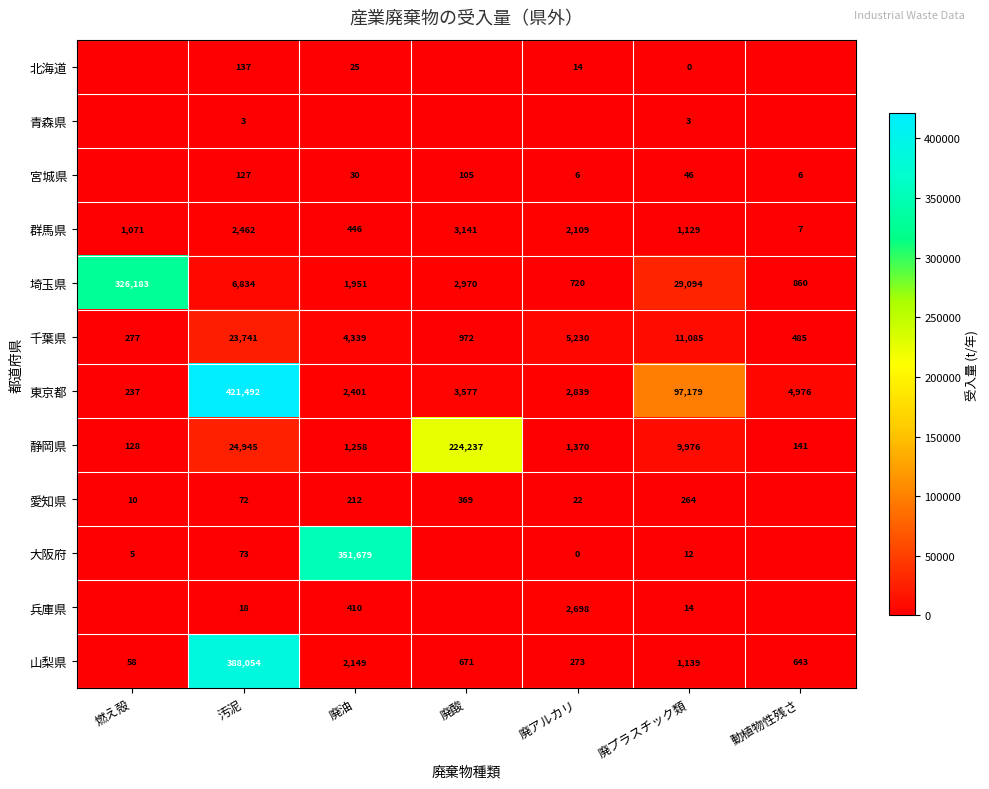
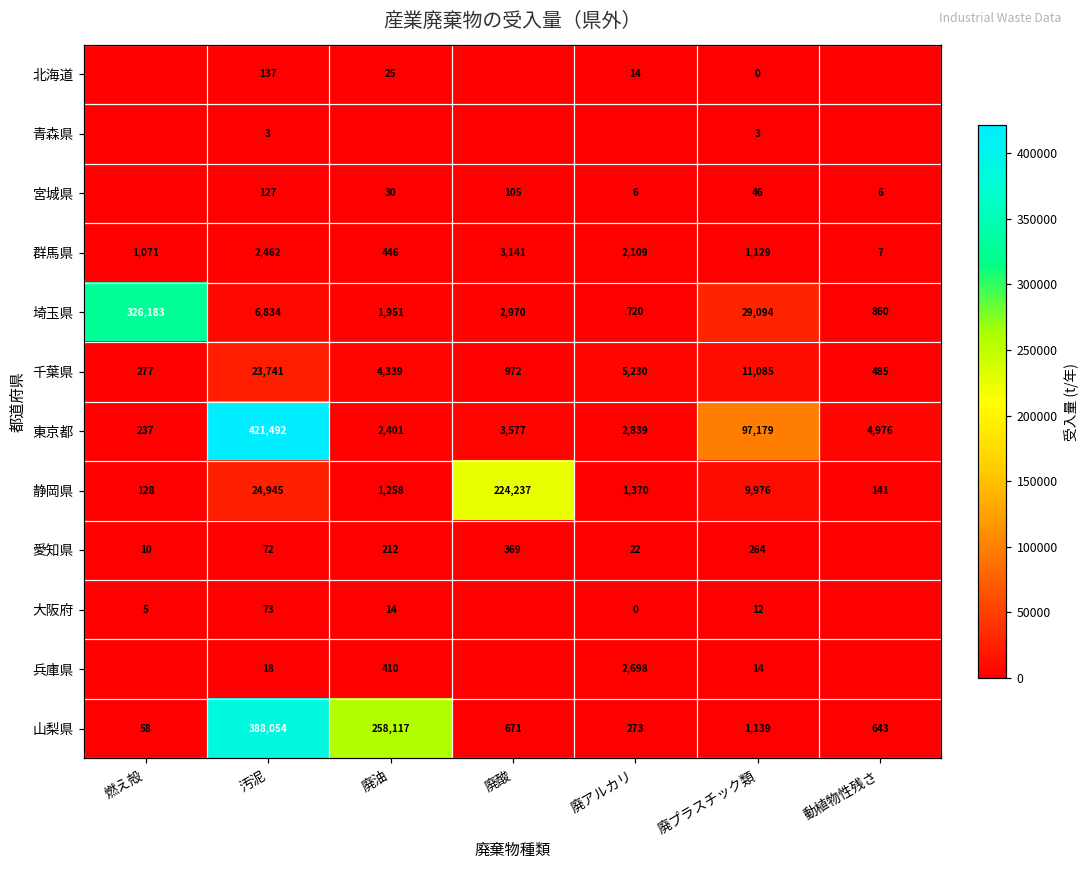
大阪府, 廃油: 351,679 -> 14
山梨県, 廃油: 2,149 -> 258,117
